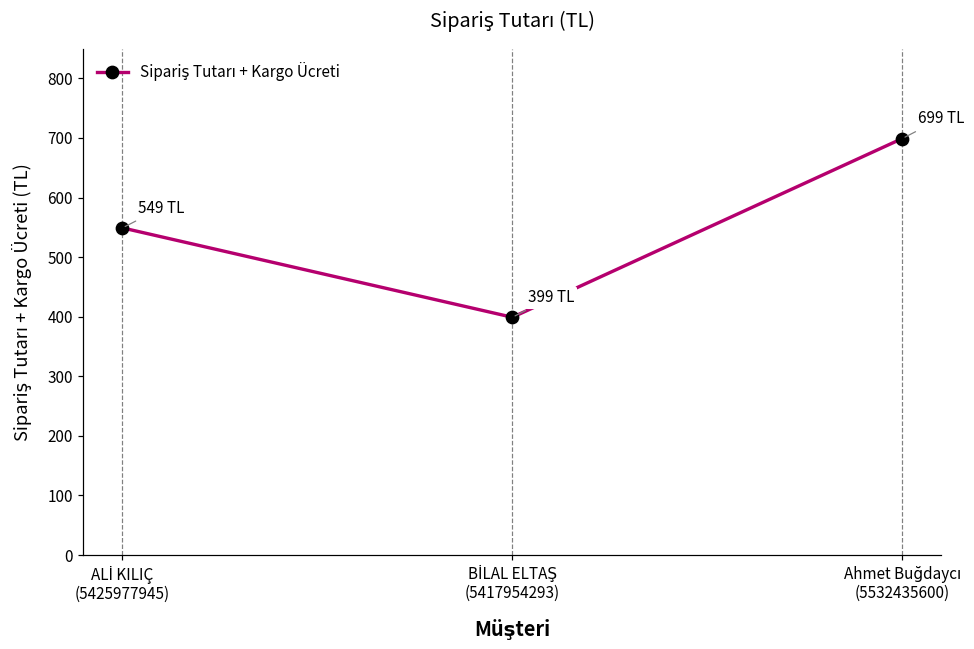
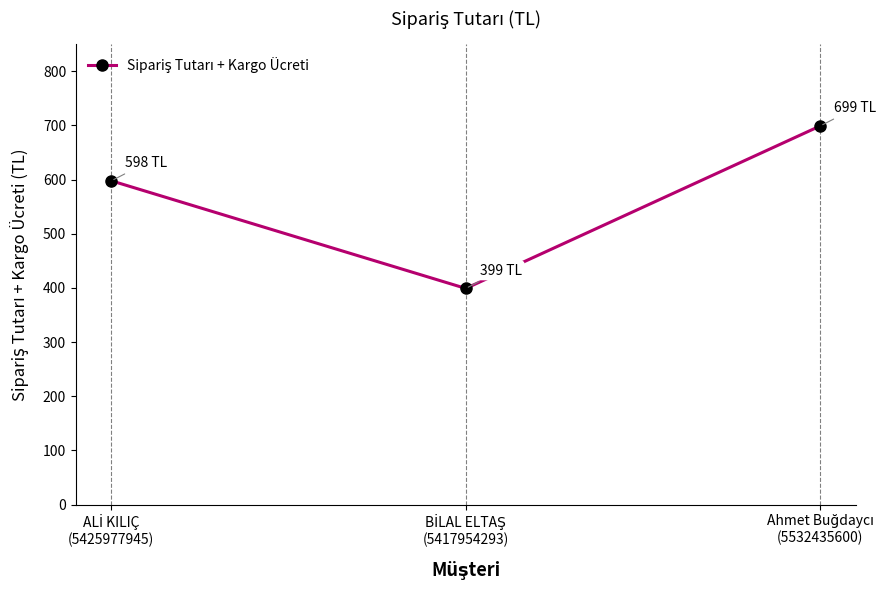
ALİ KILIÇ (5425977945): 549 -> 598
